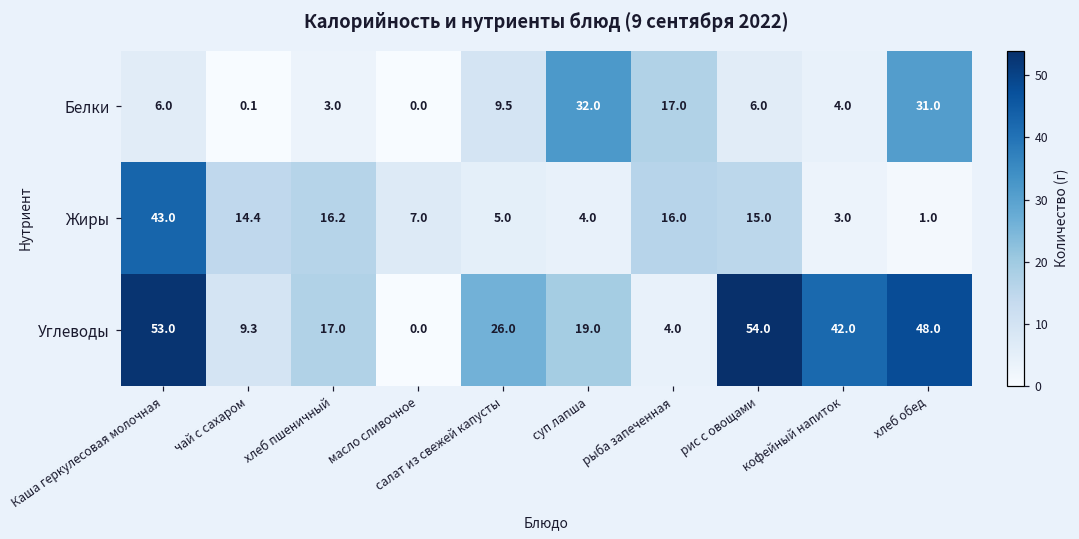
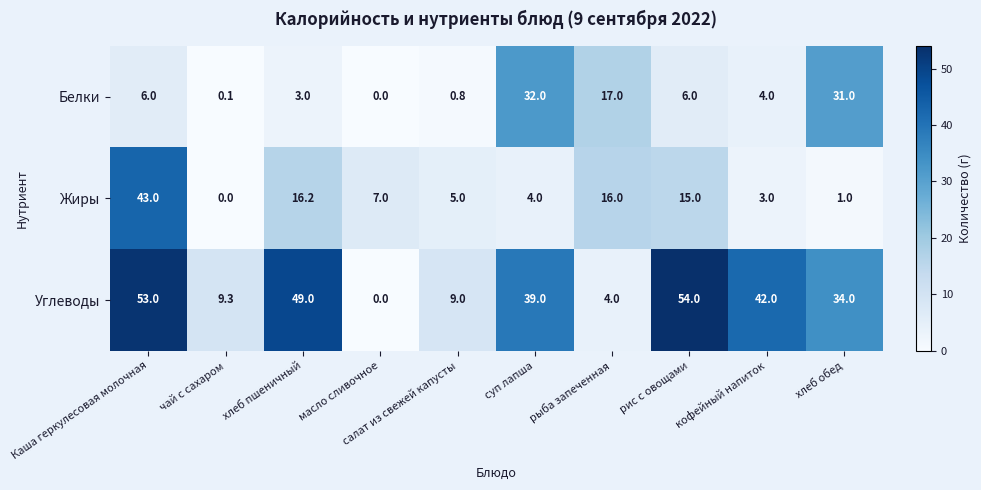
Белки, салат из свежей капусты: 9.5 -> 0.8
Жиры, чай с сахаром: 14.4 -> 0.0
Углеводы, хлеб пшеничный: 17.0 -> 49.0
Углеводы, салат из свежей капусты: 26.0 -> 9.0
Углеводы, суп лапша: 19.0 -> 39.0
Углеводы, хлеб обед: 48.0 -> 34.0
